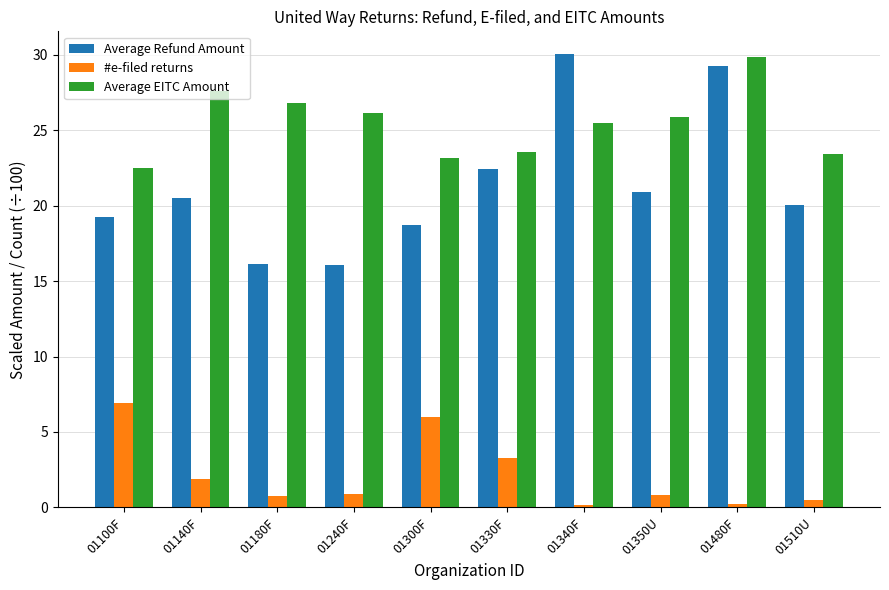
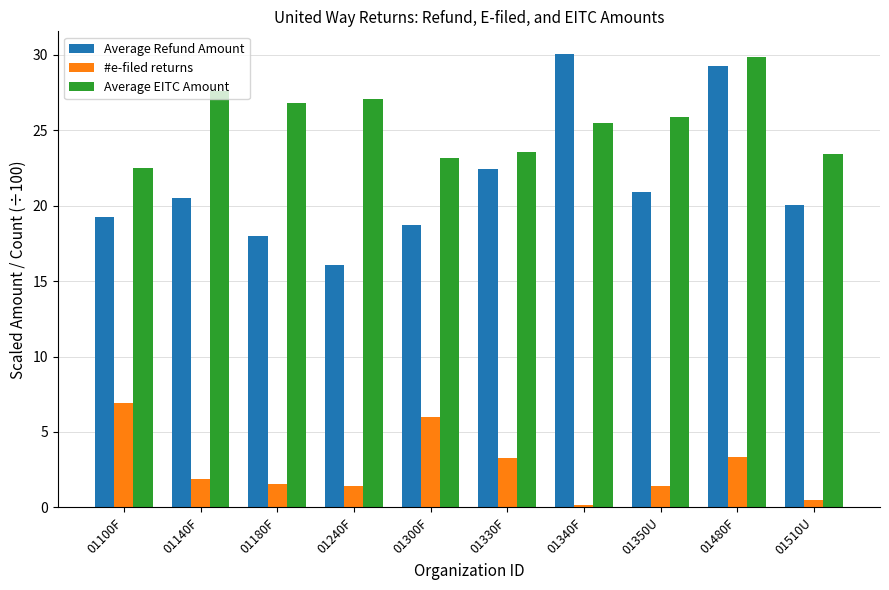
Average Refund Amount, 01180F: 16.1 -> 18.0
#e-filed returns, 01180F: 0.8 -> 1.5
#e-filed returns, 01240F: 0.9 -> 1.4
Average EITC Amount, 01240F: 26.2 -> 27.1
#e-filed returns, 01350U: 0.8 -> 1.4
#e-filed returns, 01480F: 0.2 -> 3.3
